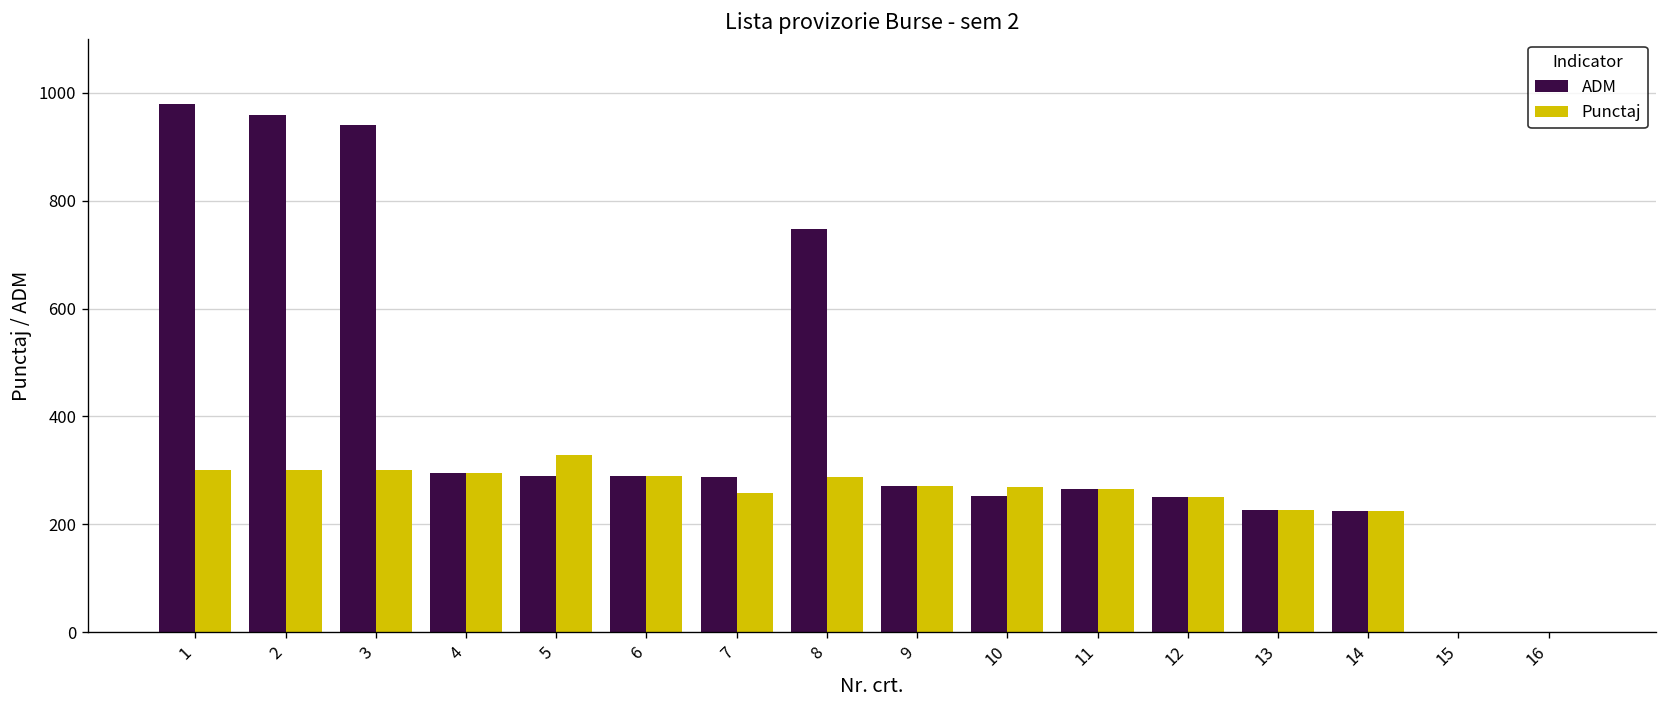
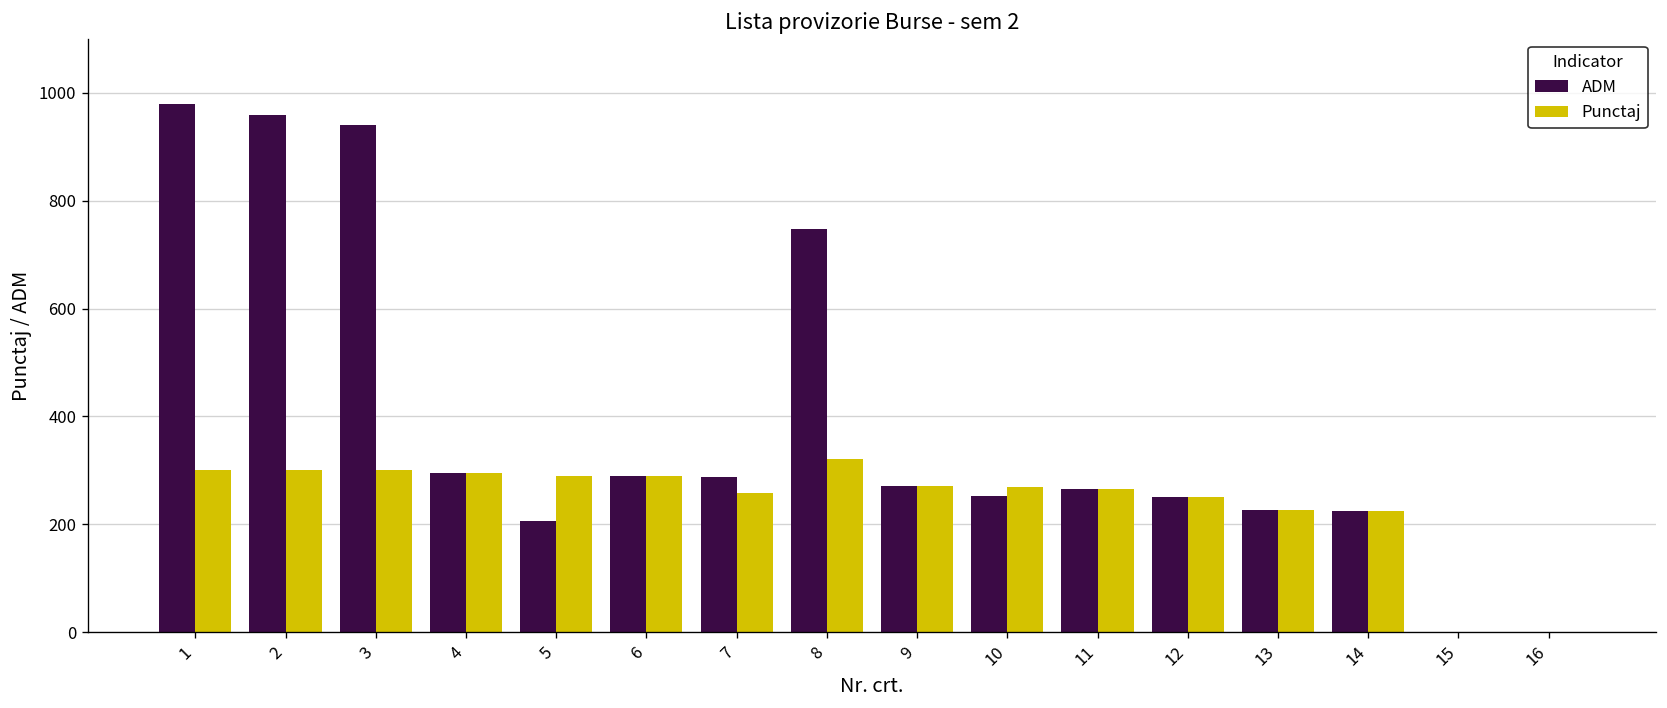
ADM, 5: 290 -> 210
Punctaj, 5: 330 -> 290
Punctaj, 8: 290 -> 320
